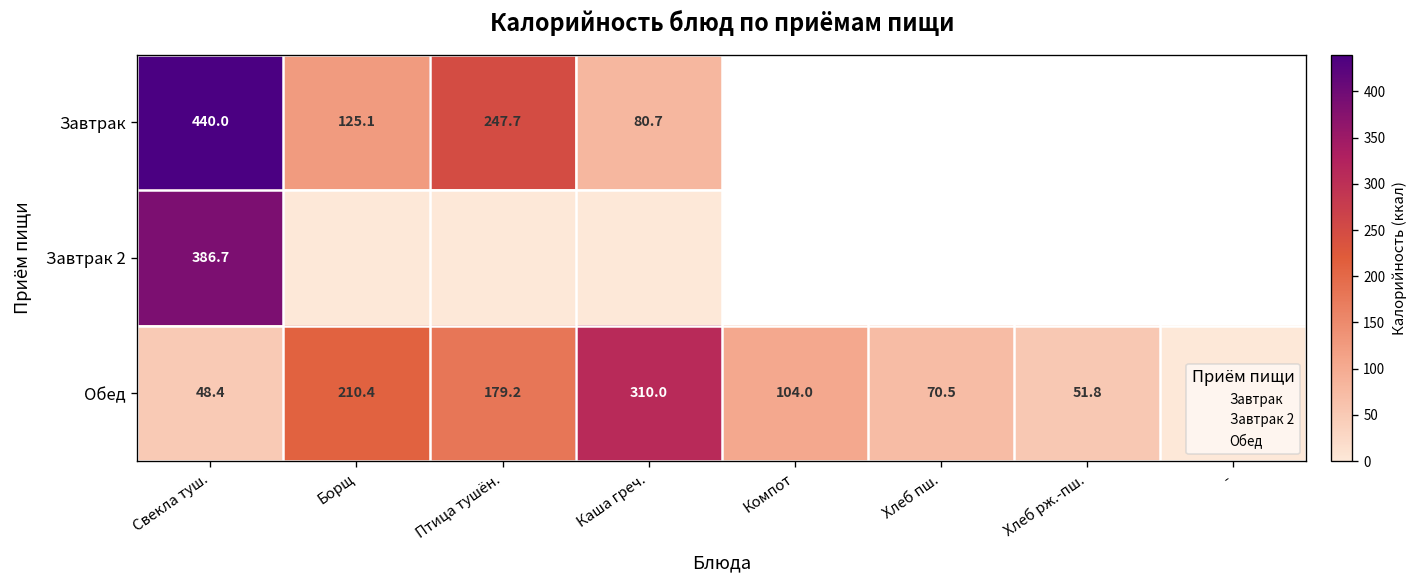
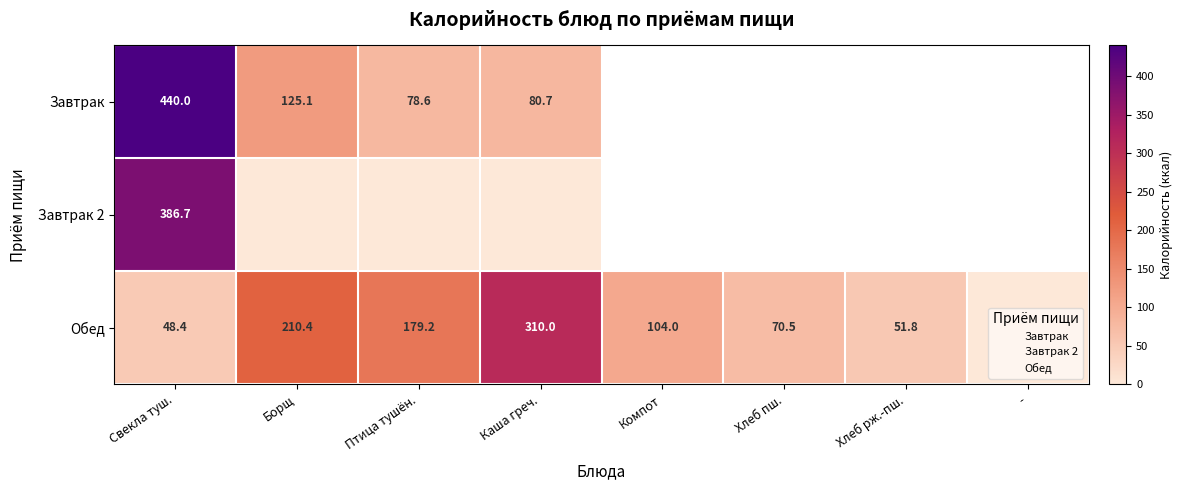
Завтрак, Птица тушён.: 247.7 -> 78.6
